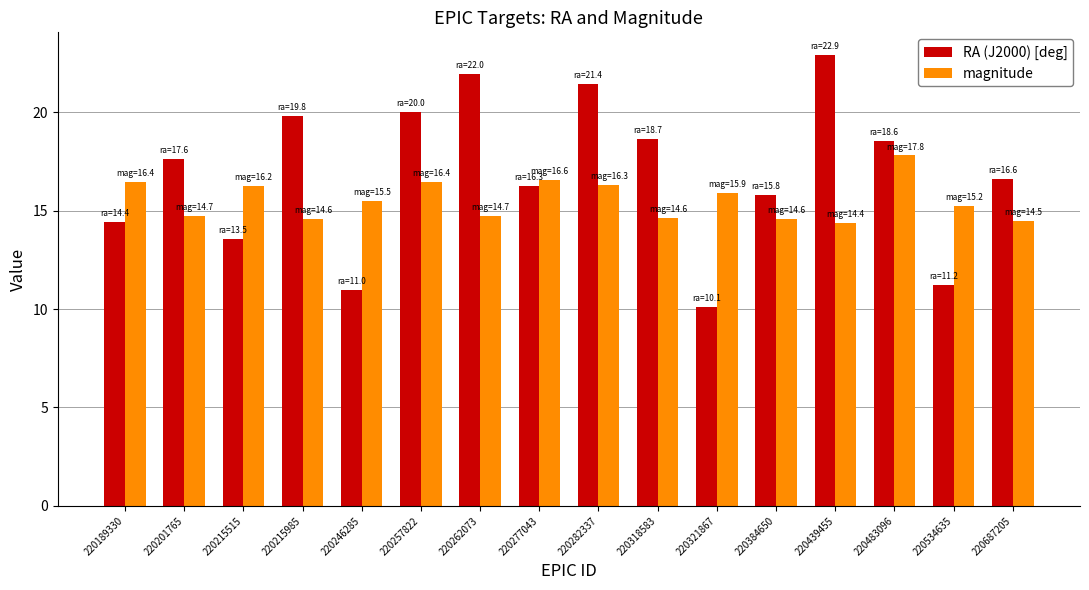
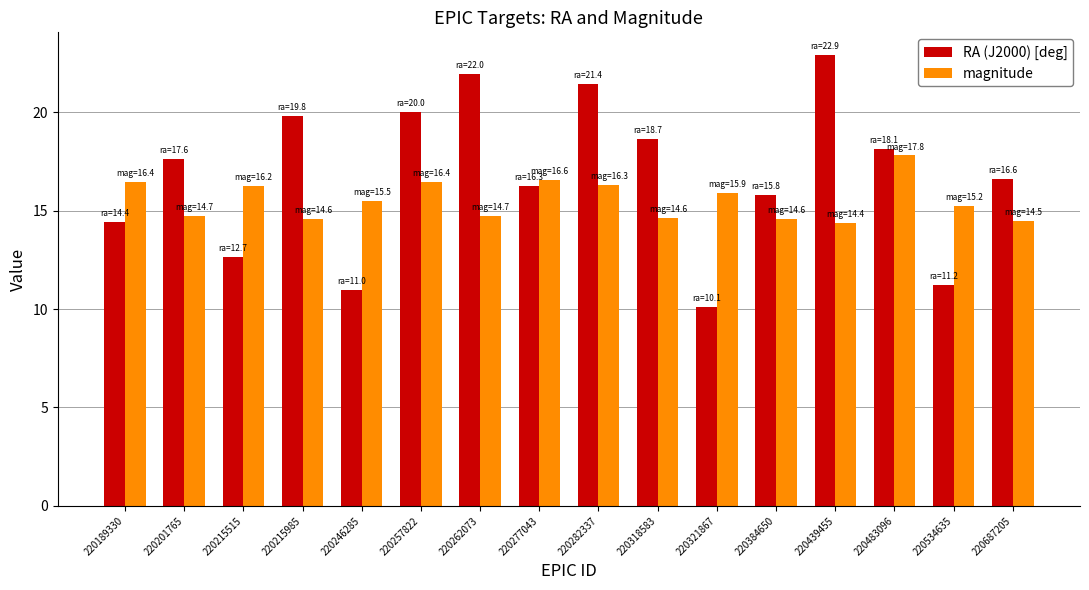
RA (J2000) [deg], 220215515: 13.5 -> 12.7
RA (J2000) [deg], 220483096: 18.6 -> 18.1
